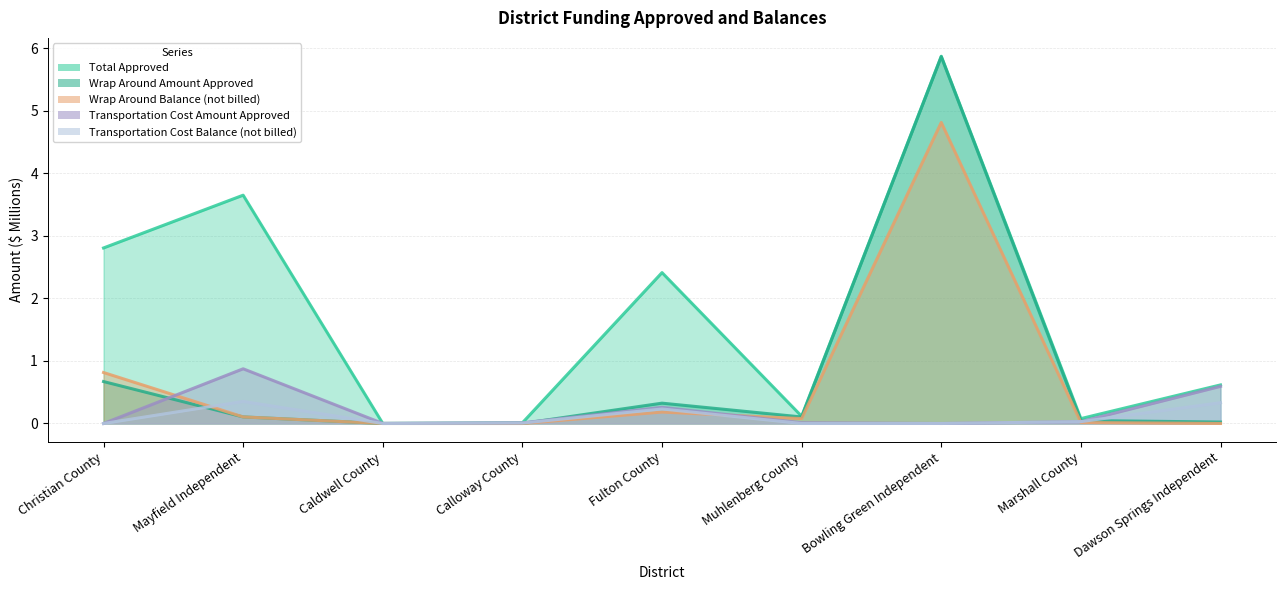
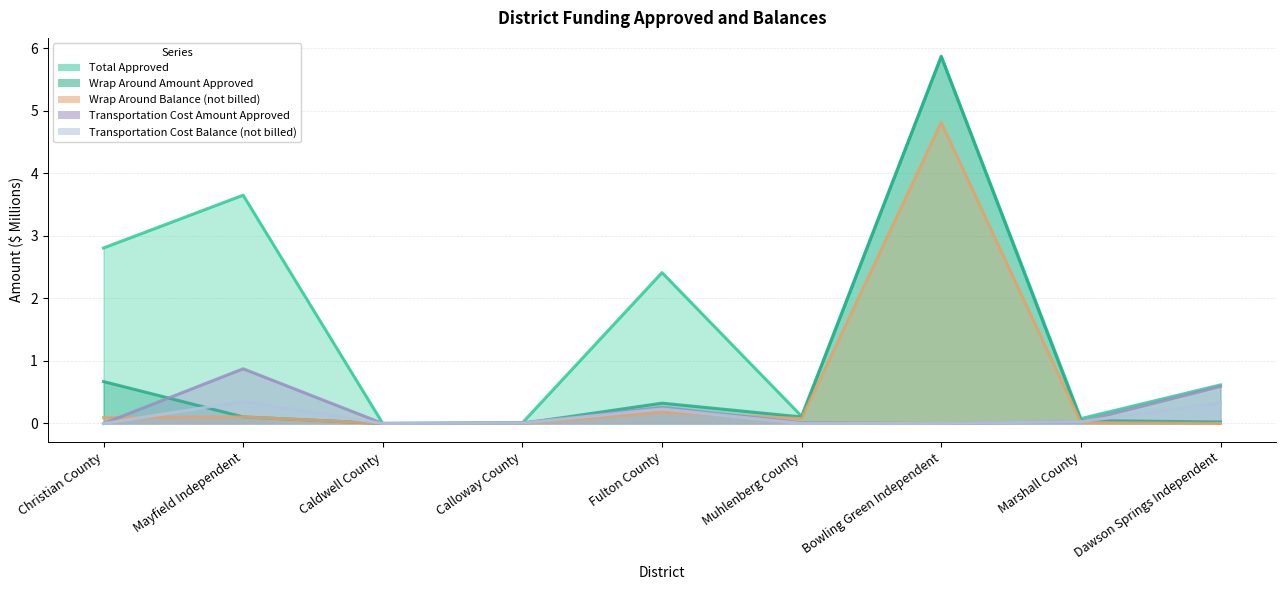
Wrap Around Balance (not billed), Christian County: 0.8 -> 0.1
